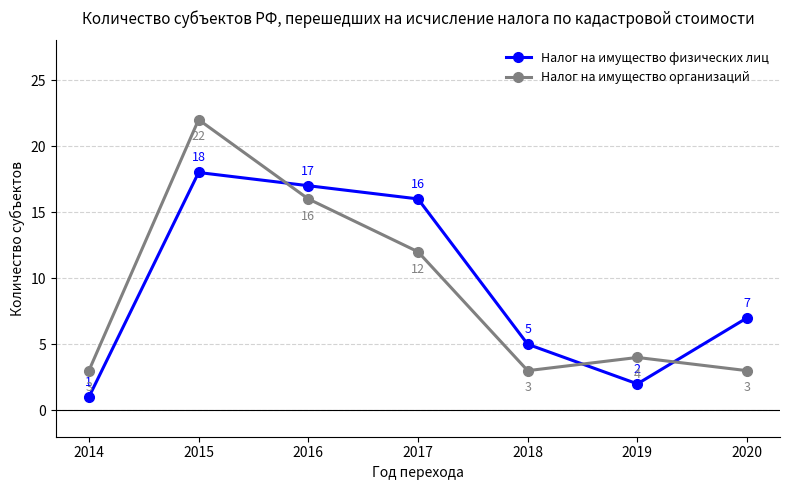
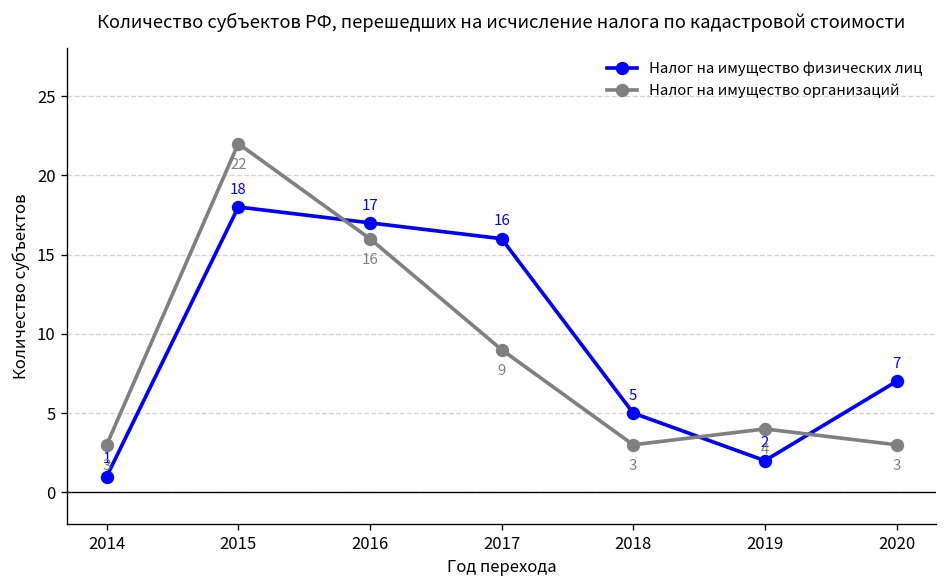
Налог на имущество организаций, 2017: 12 -> 9
